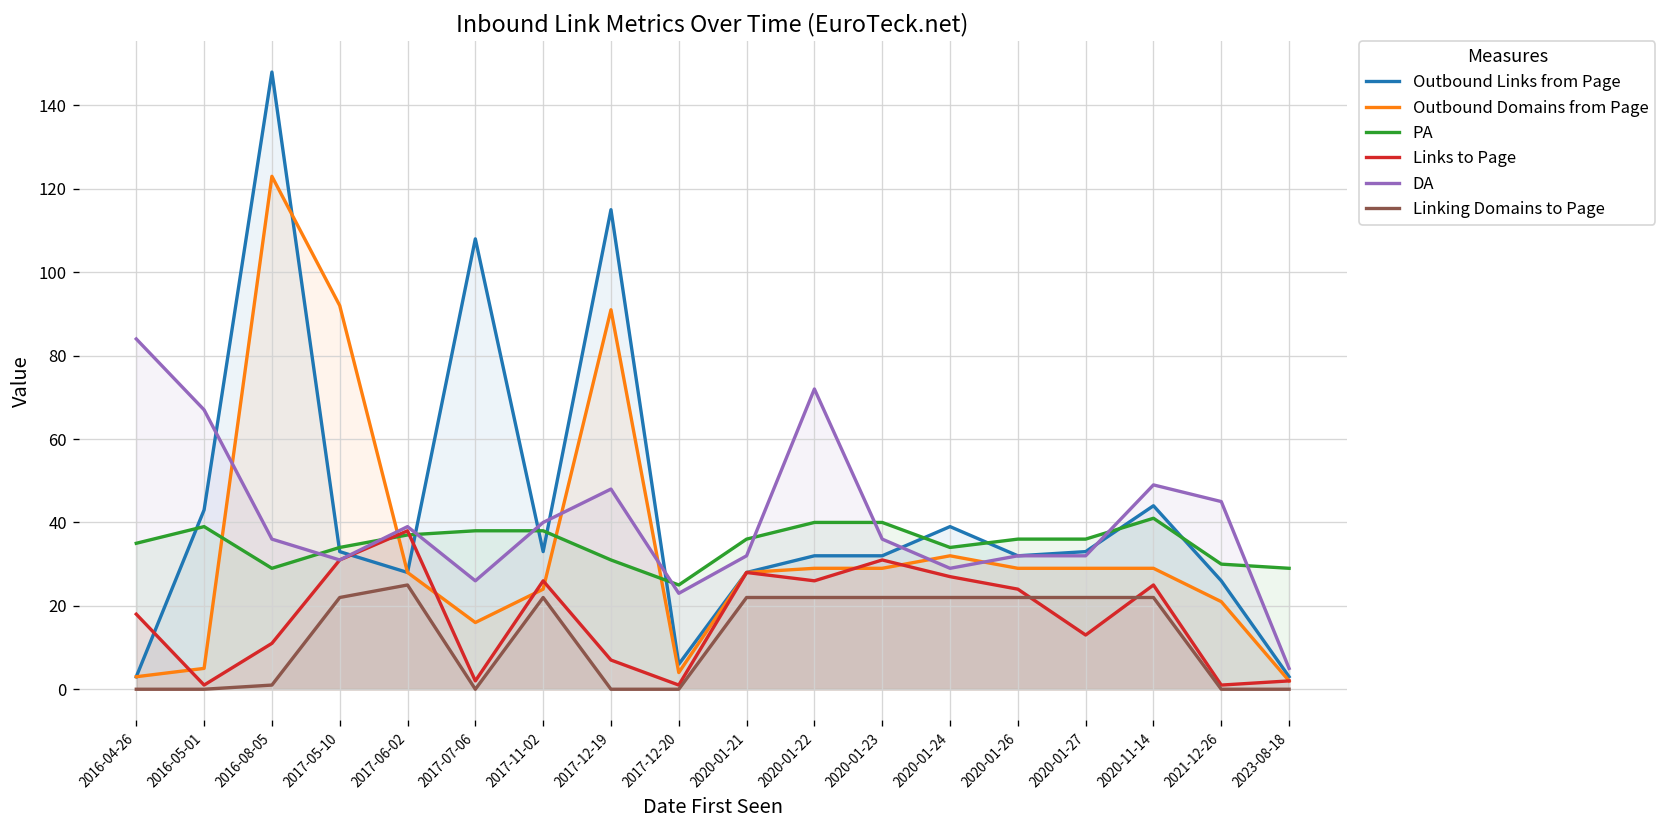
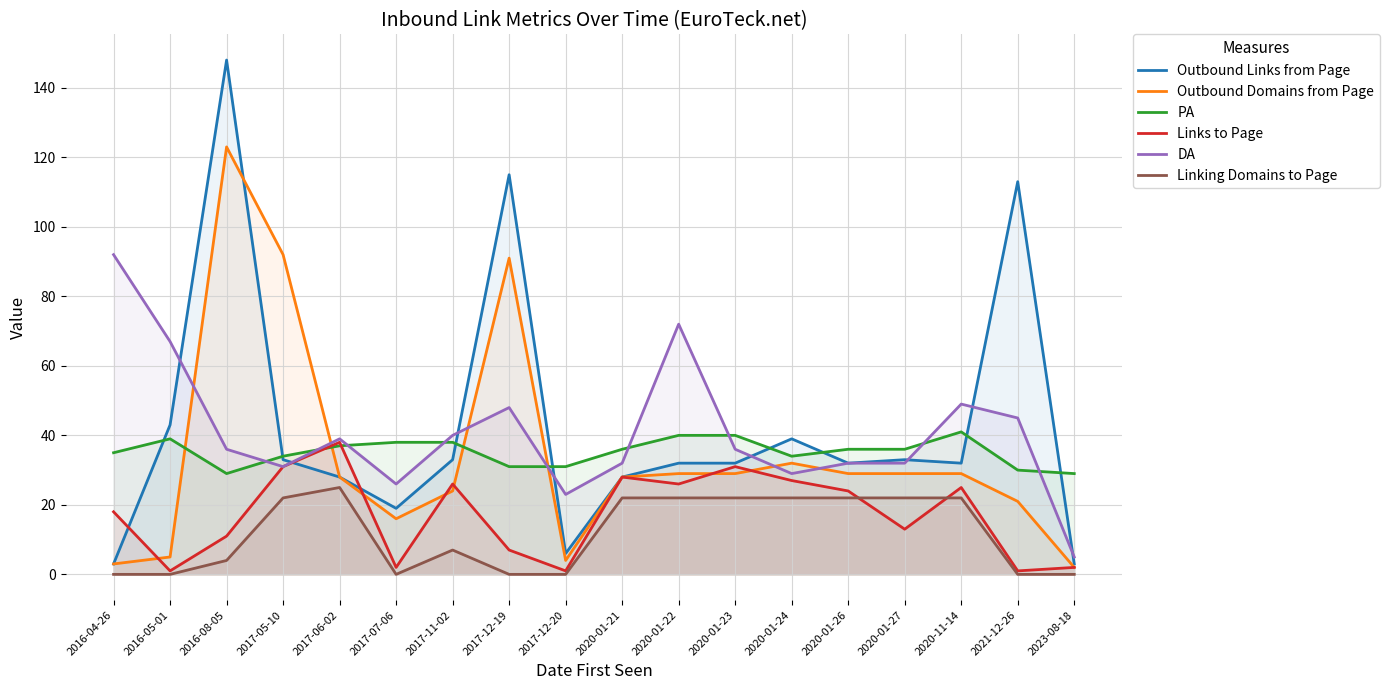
DA, 2016-04-26: 84 -> 92
Linking Domains to Page, 2016-08-05: 1 -> 4
Outbound Links from Page, 2017-07-06: 108 -> 19
Linking Domains to Page, 2017-11-02: 22 -> 7
PA, 2017-12-20: 25 -> 31
Outbound Links from Page, 2020-11-14: 44 -> 32
Outbound Links from Page, 2021-12-26: 26 -> 113
